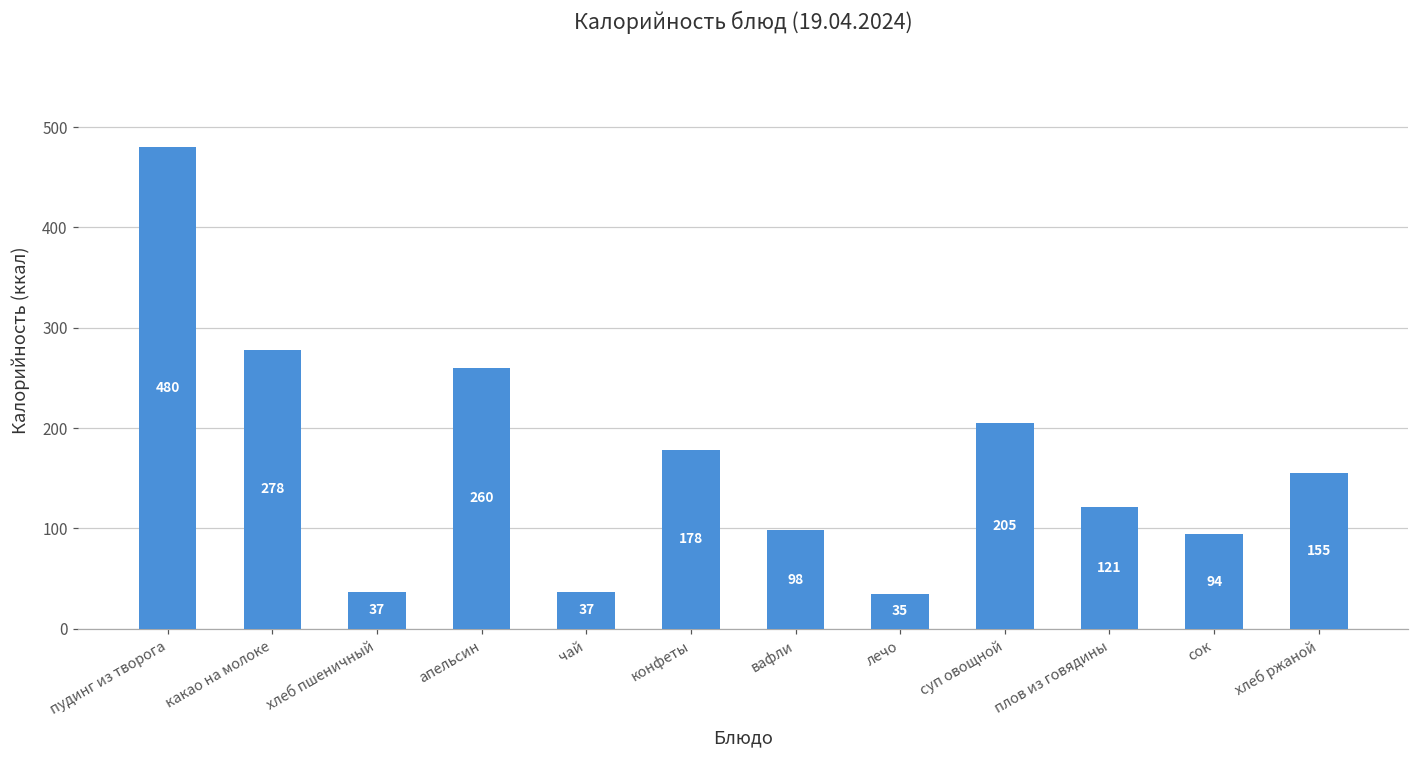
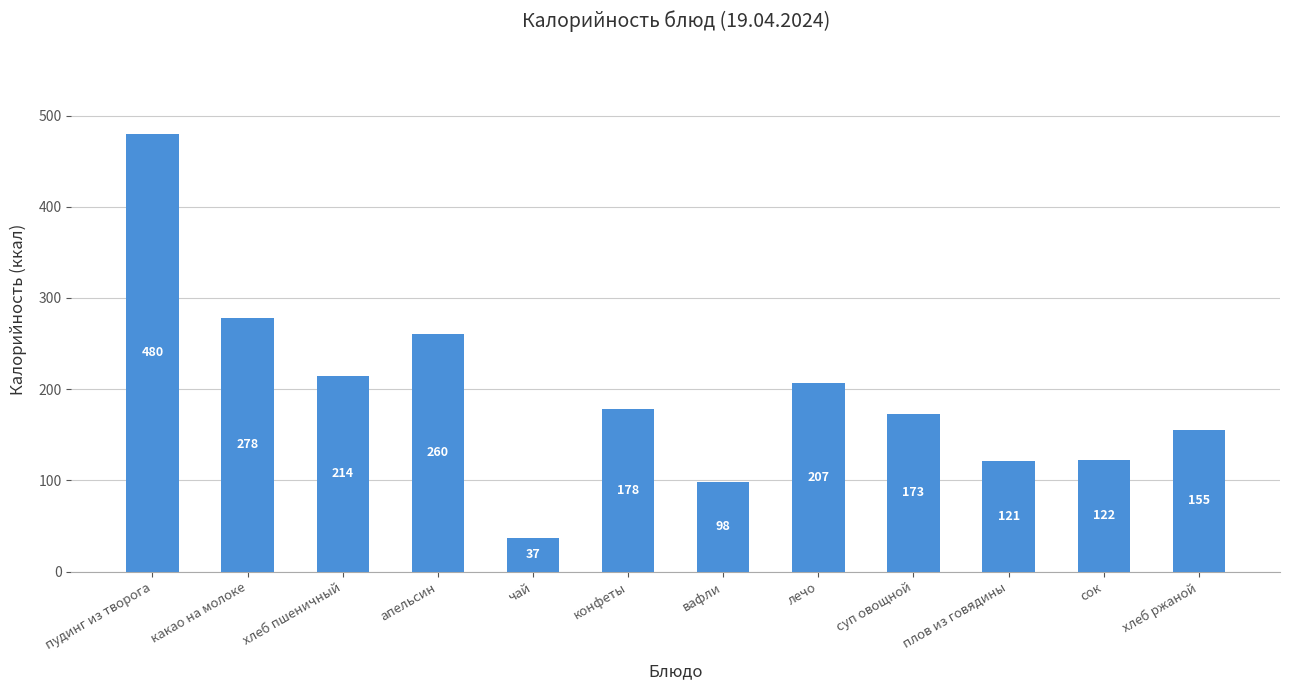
хлеб пшеничный: 37 -> 214
лечо: 35 -> 207
суп овощной: 205 -> 173
сок: 94 -> 122
